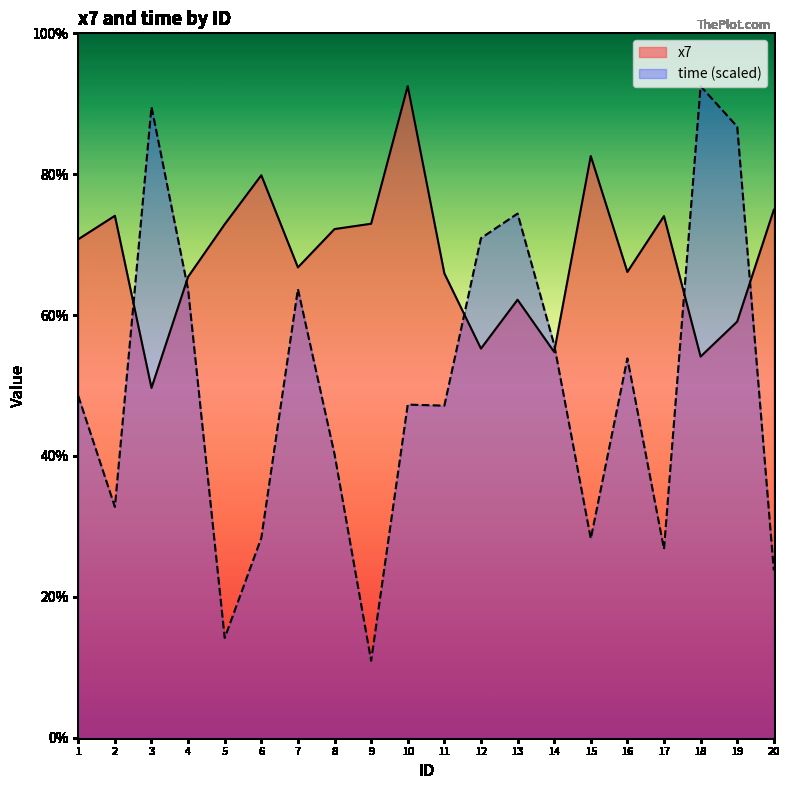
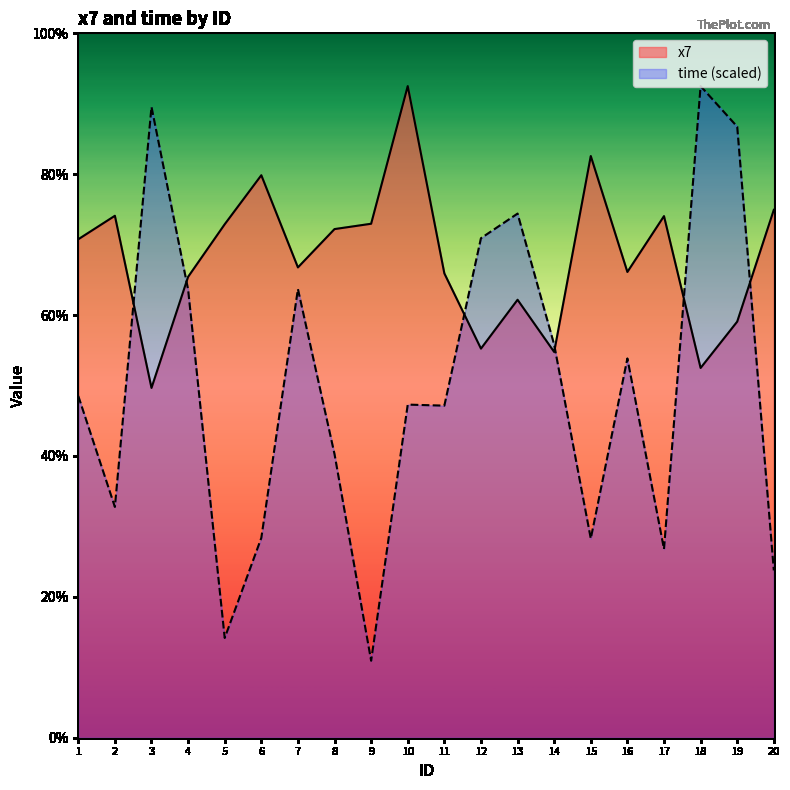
x7, 18: 54% -> 52%
